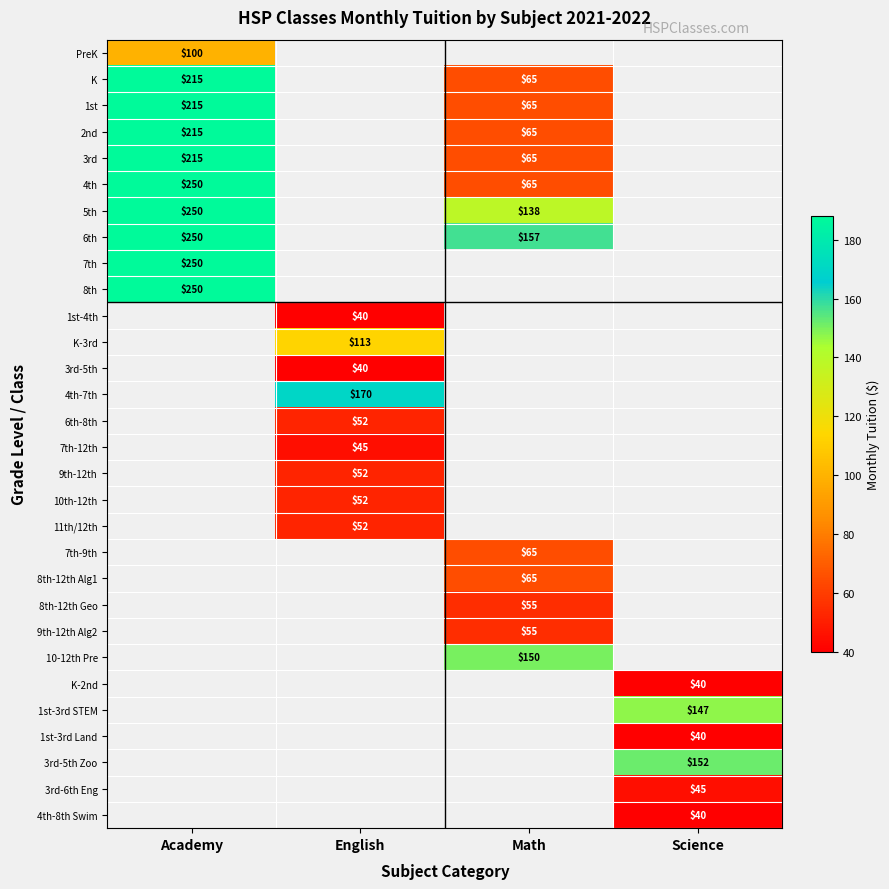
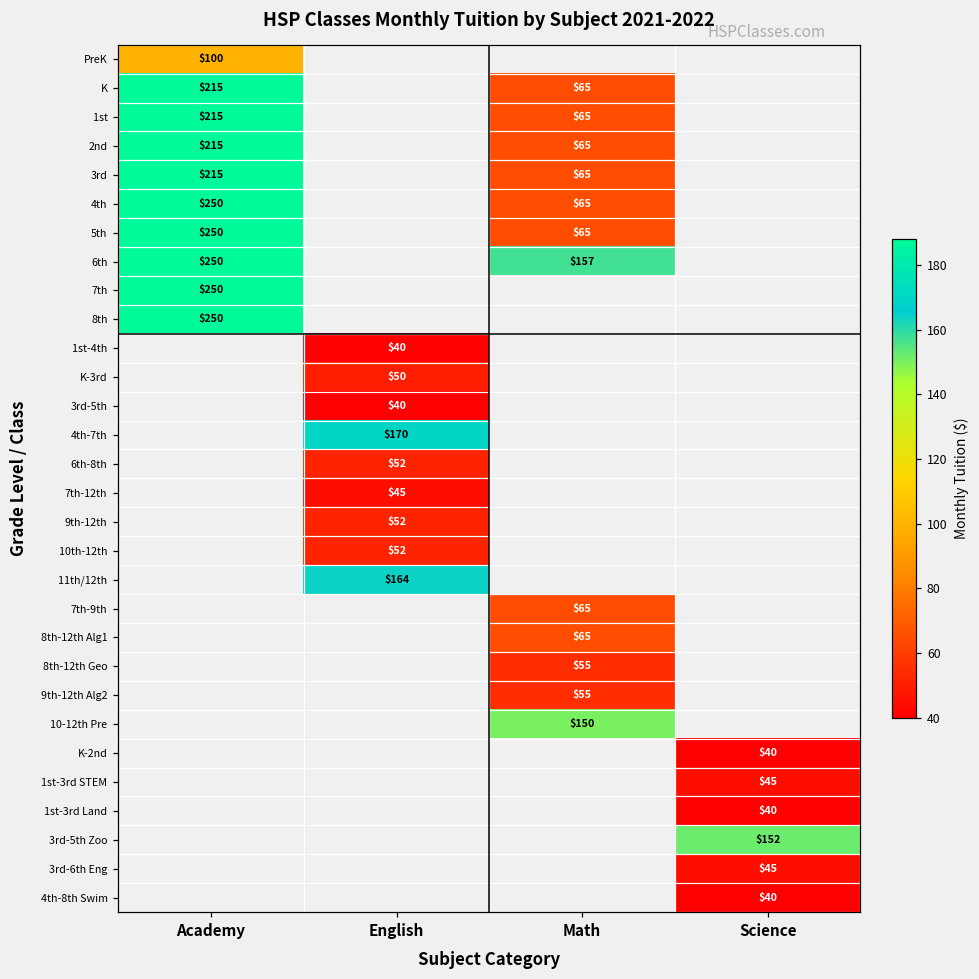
5th, Math: $138 -> $65
K-3rd, English: $113 -> $50
11th/12th, English: $52 -> $164
1st-3rd STEM, Science: $147 -> $45
